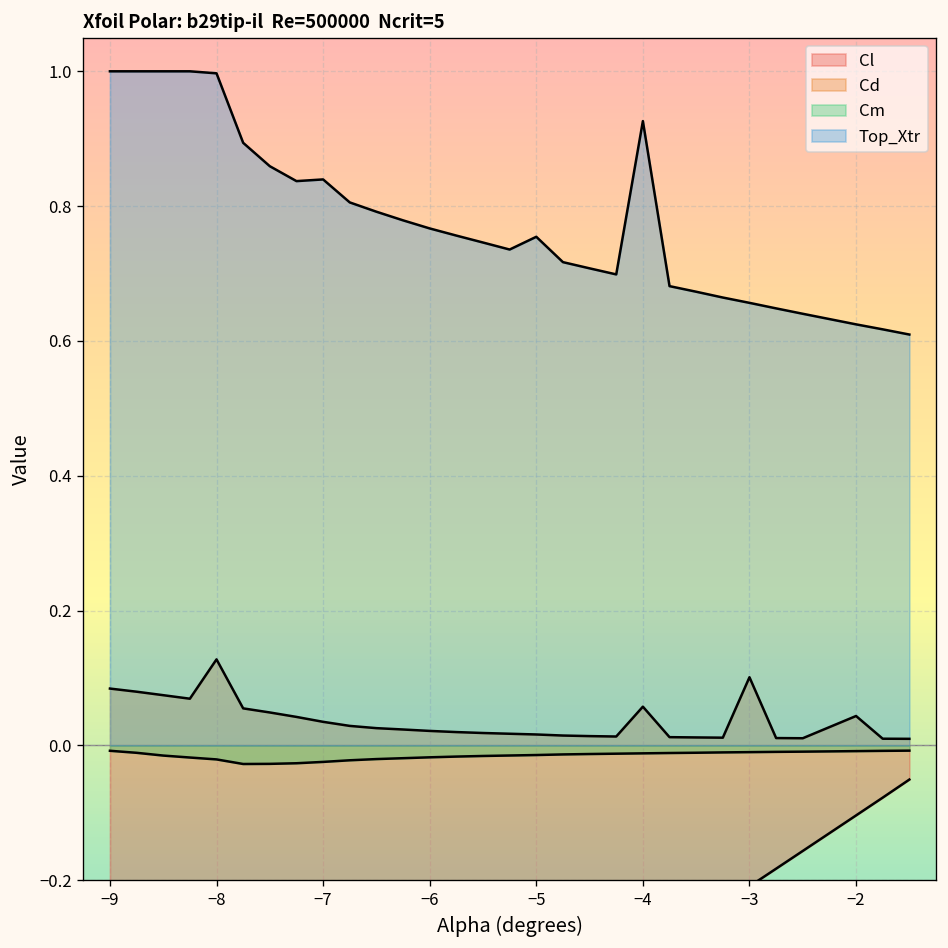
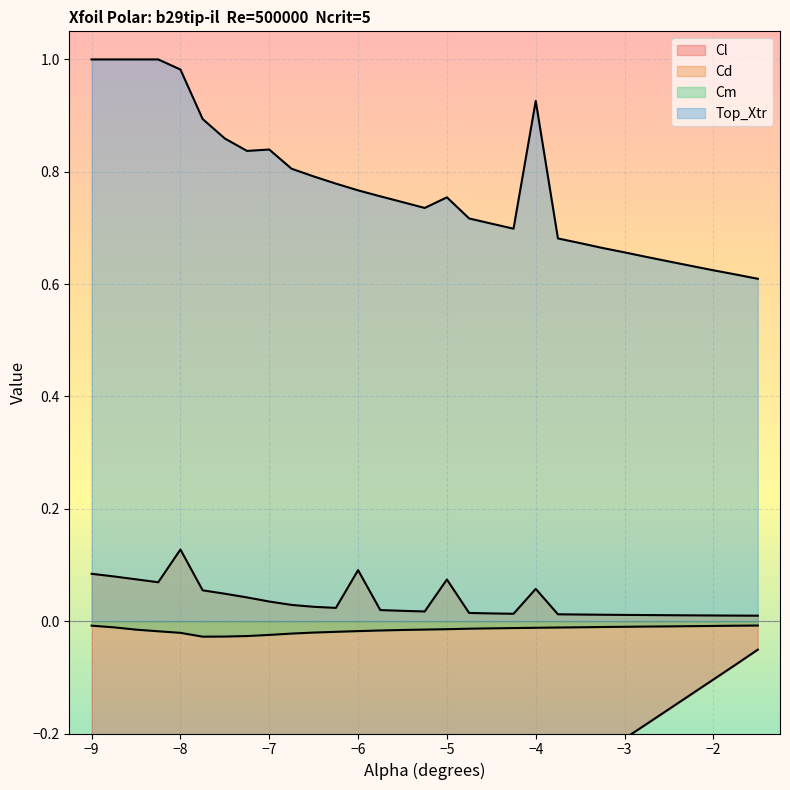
Top_Xtr, −8: 1.00 -> 0.98
Cd, −6: 0.02 -> 0.09
Cd, −5: 0.02 -> 0.07
Cd, −3: 0.10 -> 0.01
Cd, −2: 0.04 -> 0.01
